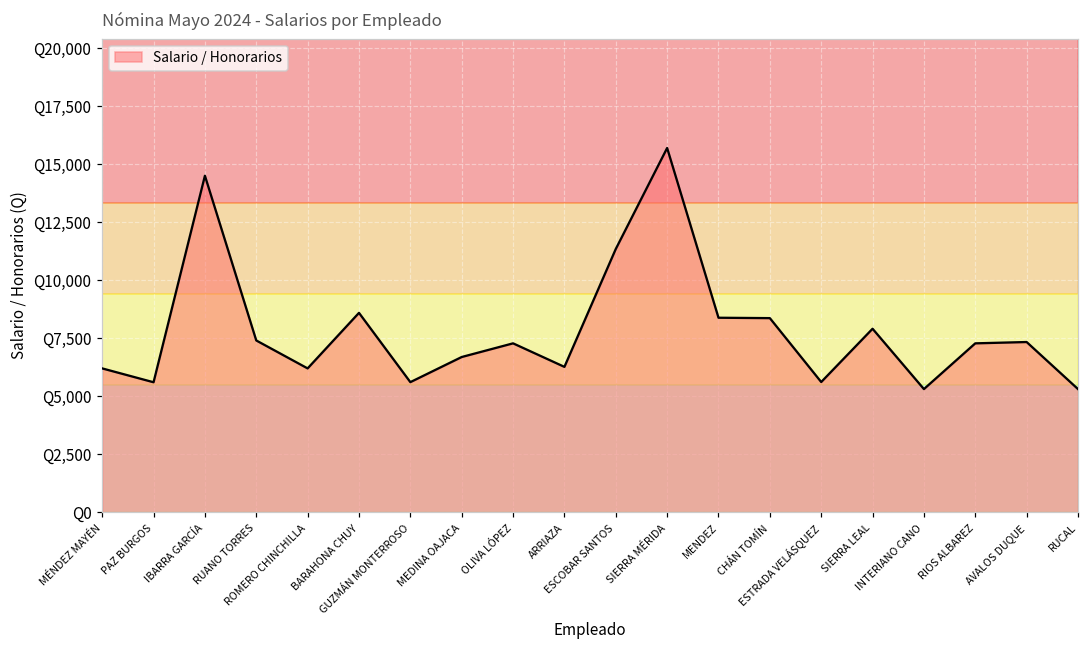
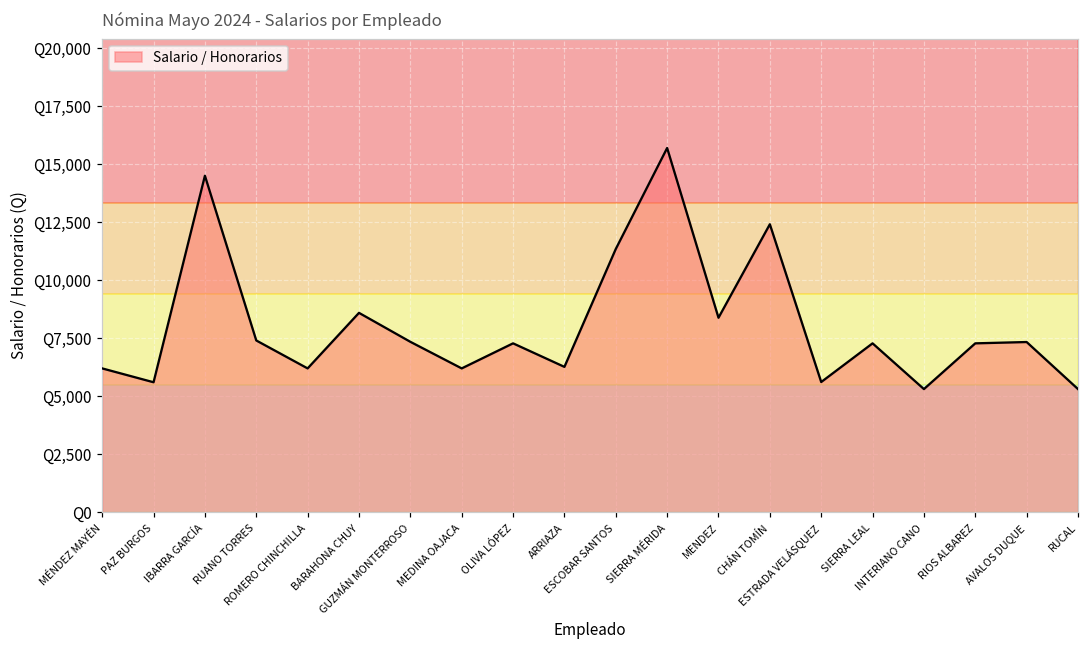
GUZMÁN MONTERROSO: Q5,600 -> Q7,300
MEDINA OAJACA: Q6,700 -> Q6,200
CHÁN TOMÍN: Q8,400 -> Q12,400
SIERRA LEAL: Q7,900 -> Q7,300
